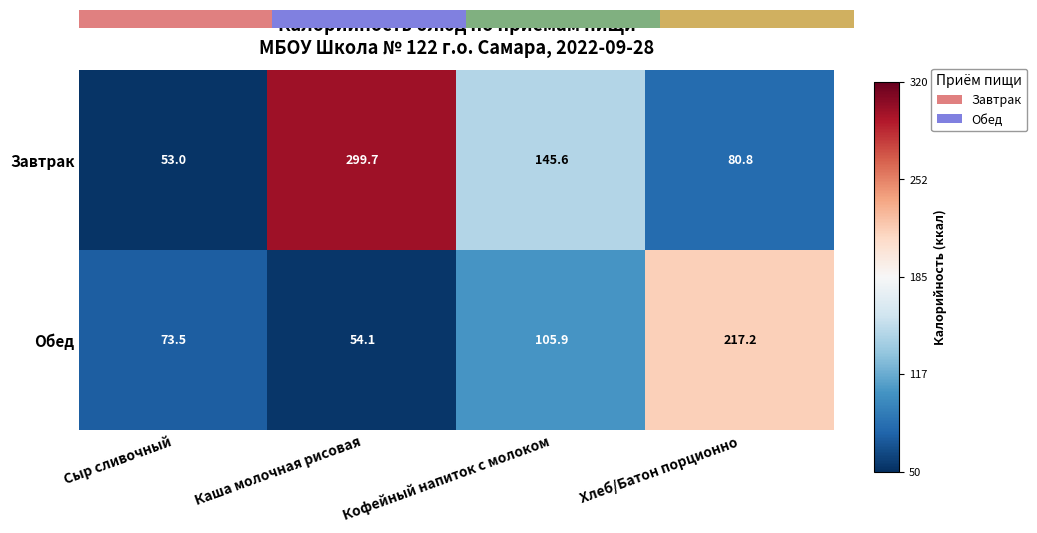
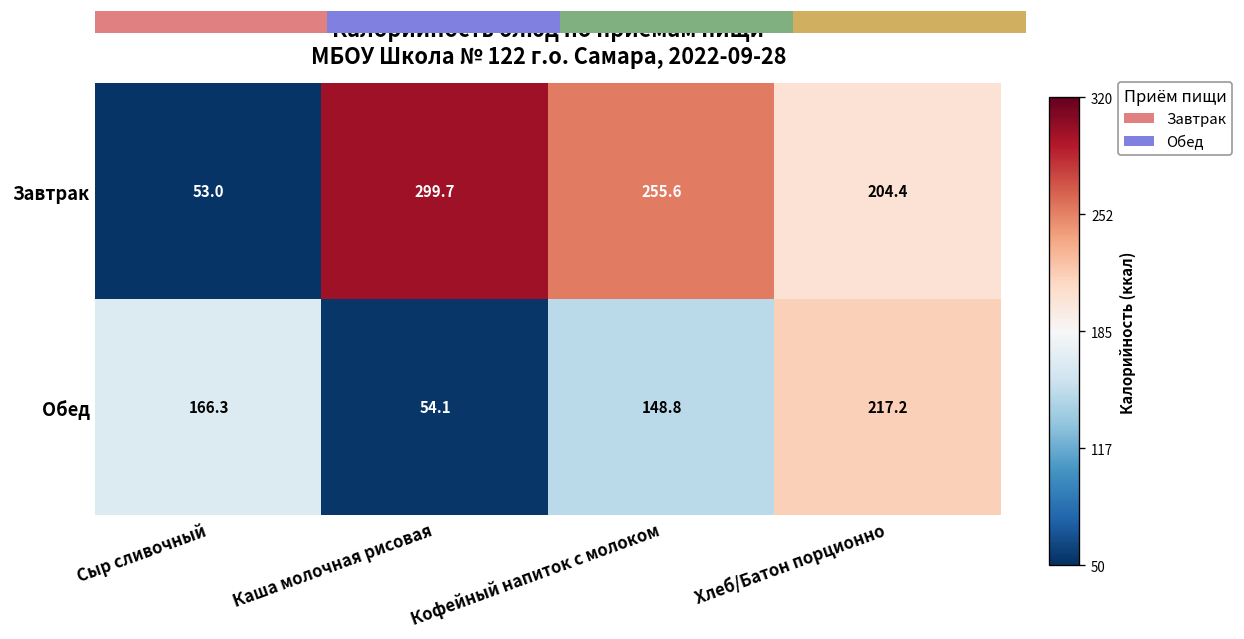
Калорийность блюд по приёмам пищи МБОУ Школа № 122 г.о. Самара, 2022-09-28, Завтрак, Кофейный напиток с молоком: 145.6 -> 255.6
Калорийность блюд по приёмам пищи МБОУ Школа № 122 г.о. Самара, 2022-09-28, Завтрак, Хлеб/Батон порционно: 80.8 -> 204.4
Калорийность блюд по приёмам пищи МБОУ Школа № 122 г.о. Самара, 2022-09-28, Обед, Сыр сливочный: 73.5 -> 166.3
Калорийность блюд по приёмам пищи МБОУ Школа № 122 г.о. Самара, 2022-09-28, Обед, Кофейный напиток с молоком: 105.9 -> 148.8
